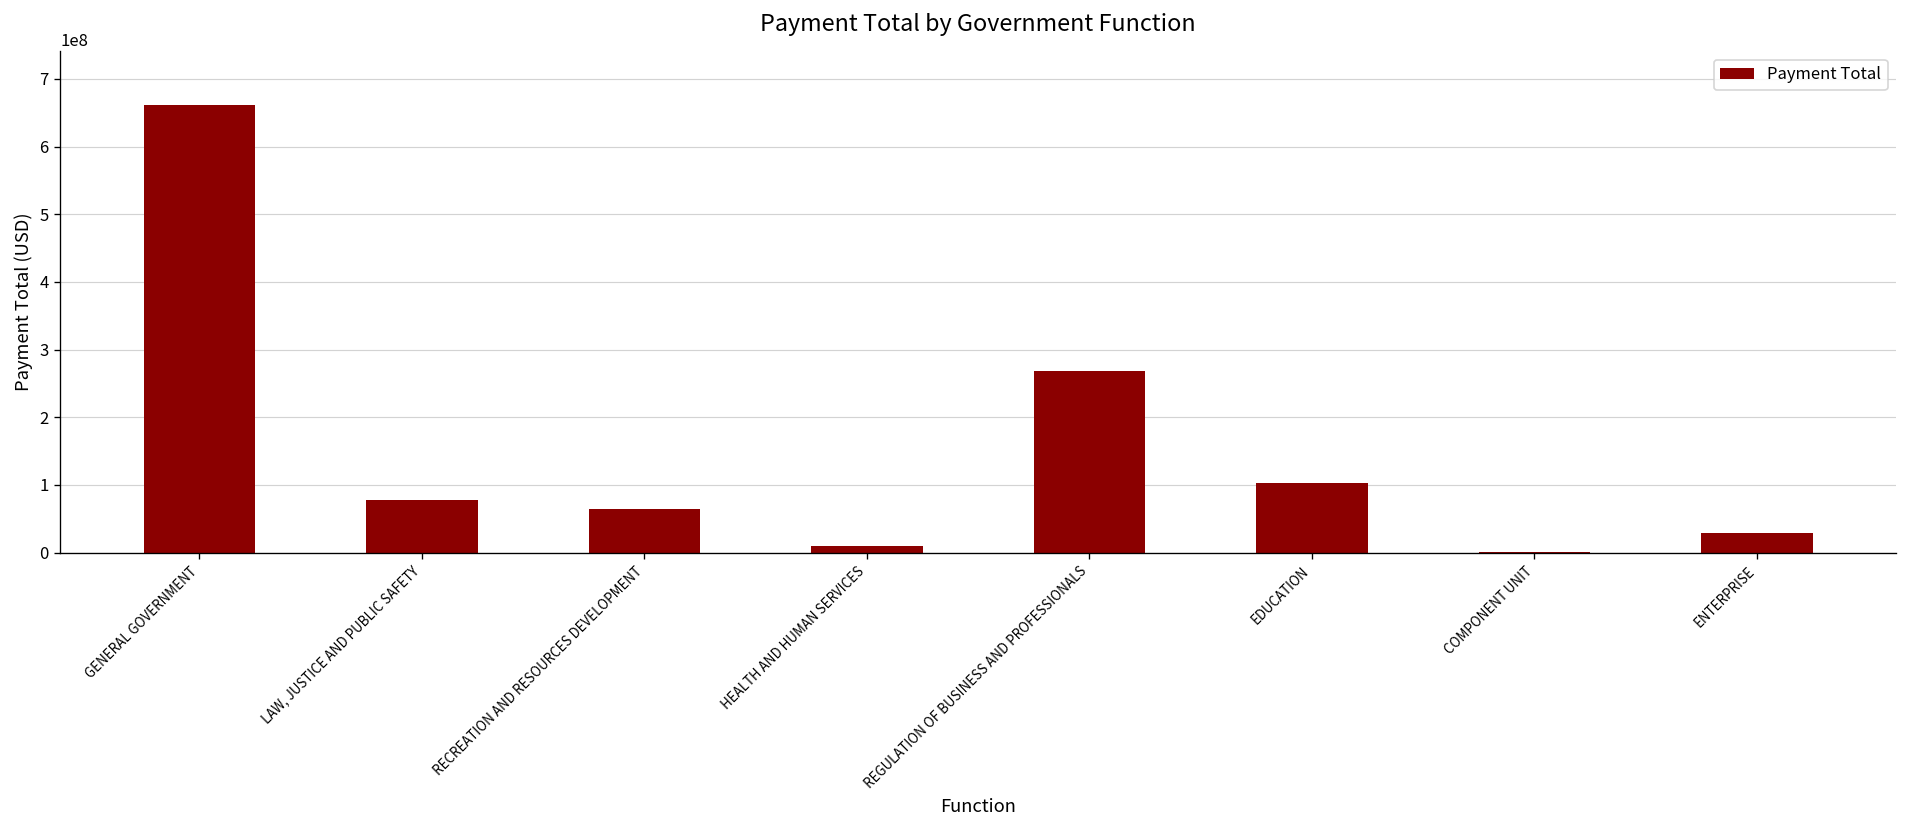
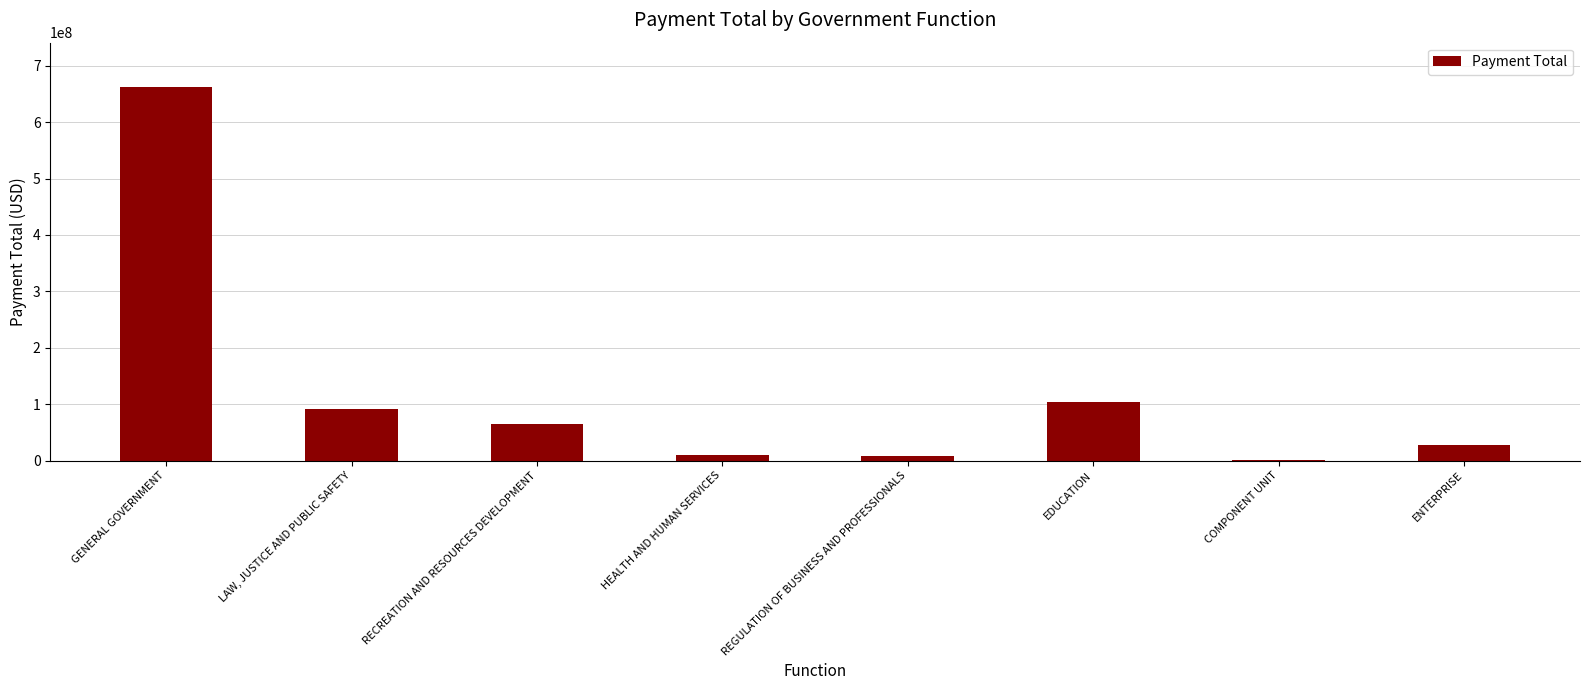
LAW, JUSTICE AND PUBLIC SAFETY: 80000000 -> 90000000
REGULATION OF BUSINESS AND PROFESSIONALS: 270000000 -> 10000000
